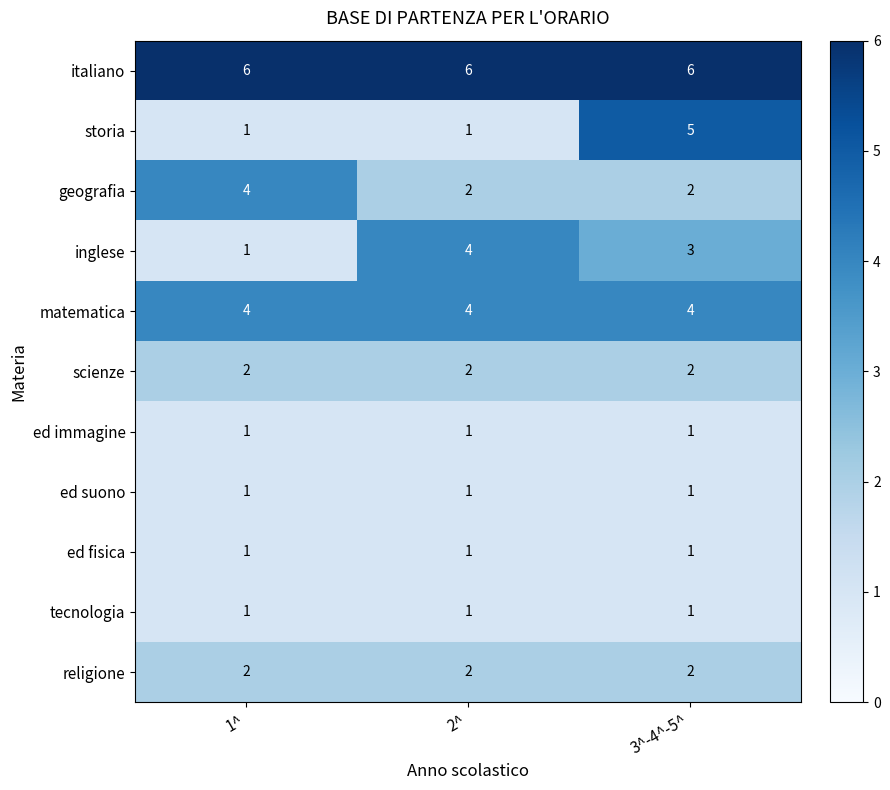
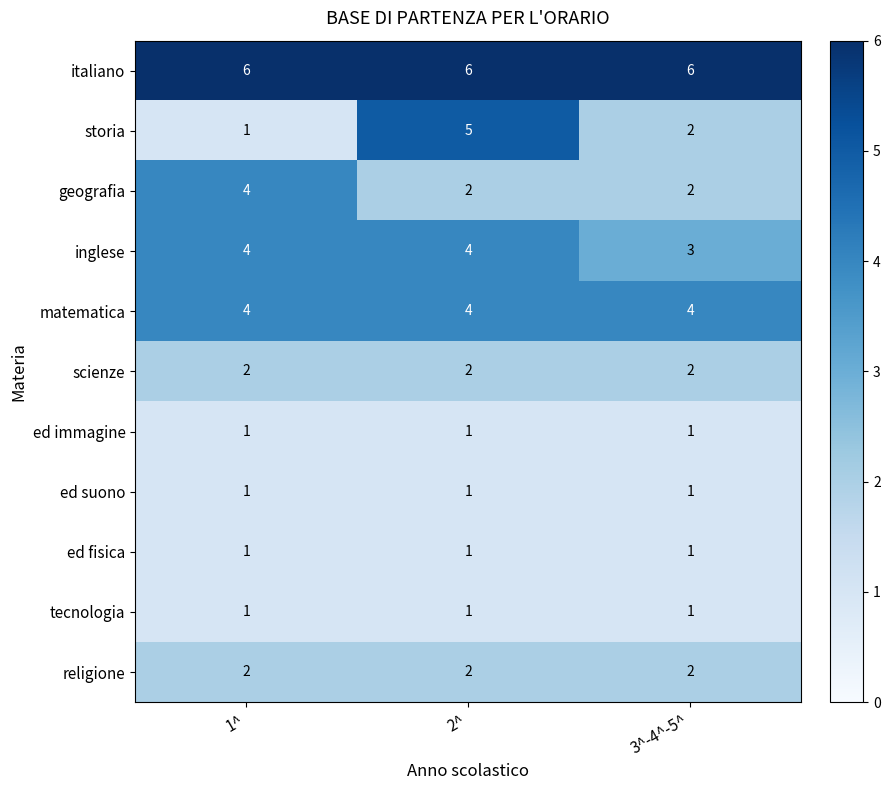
storia, 2^: 1 -> 5
storia, 3^-4^-5^: 5 -> 2
inglese, 1^: 1 -> 4
